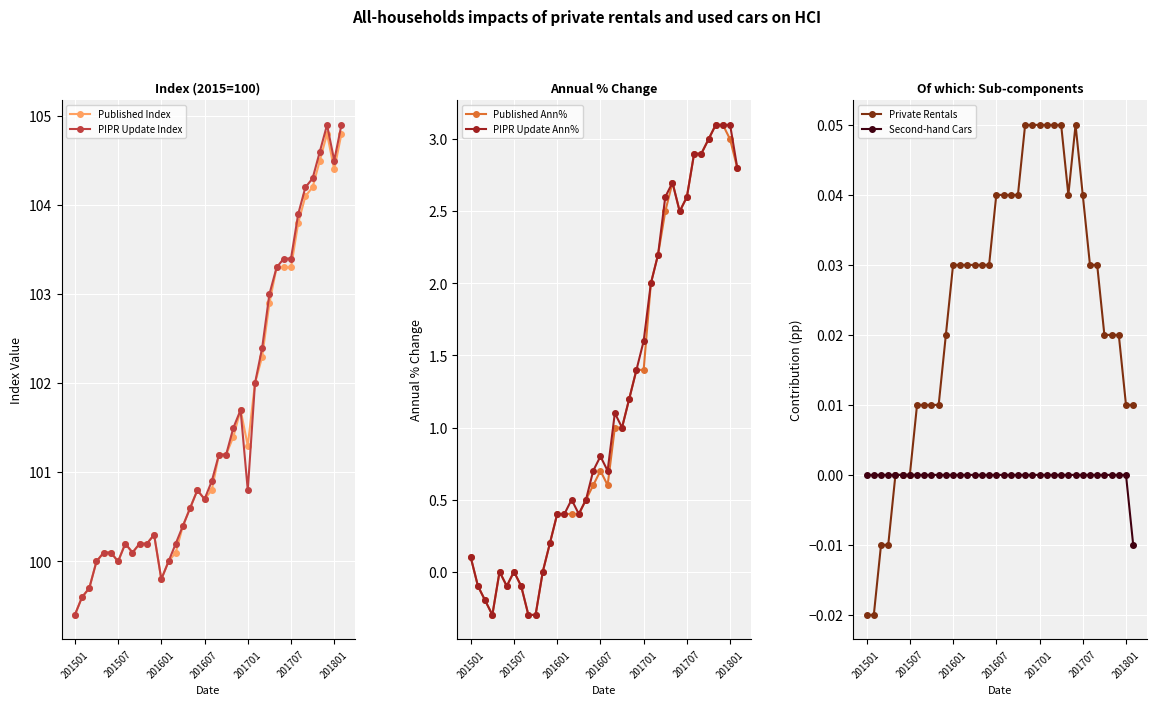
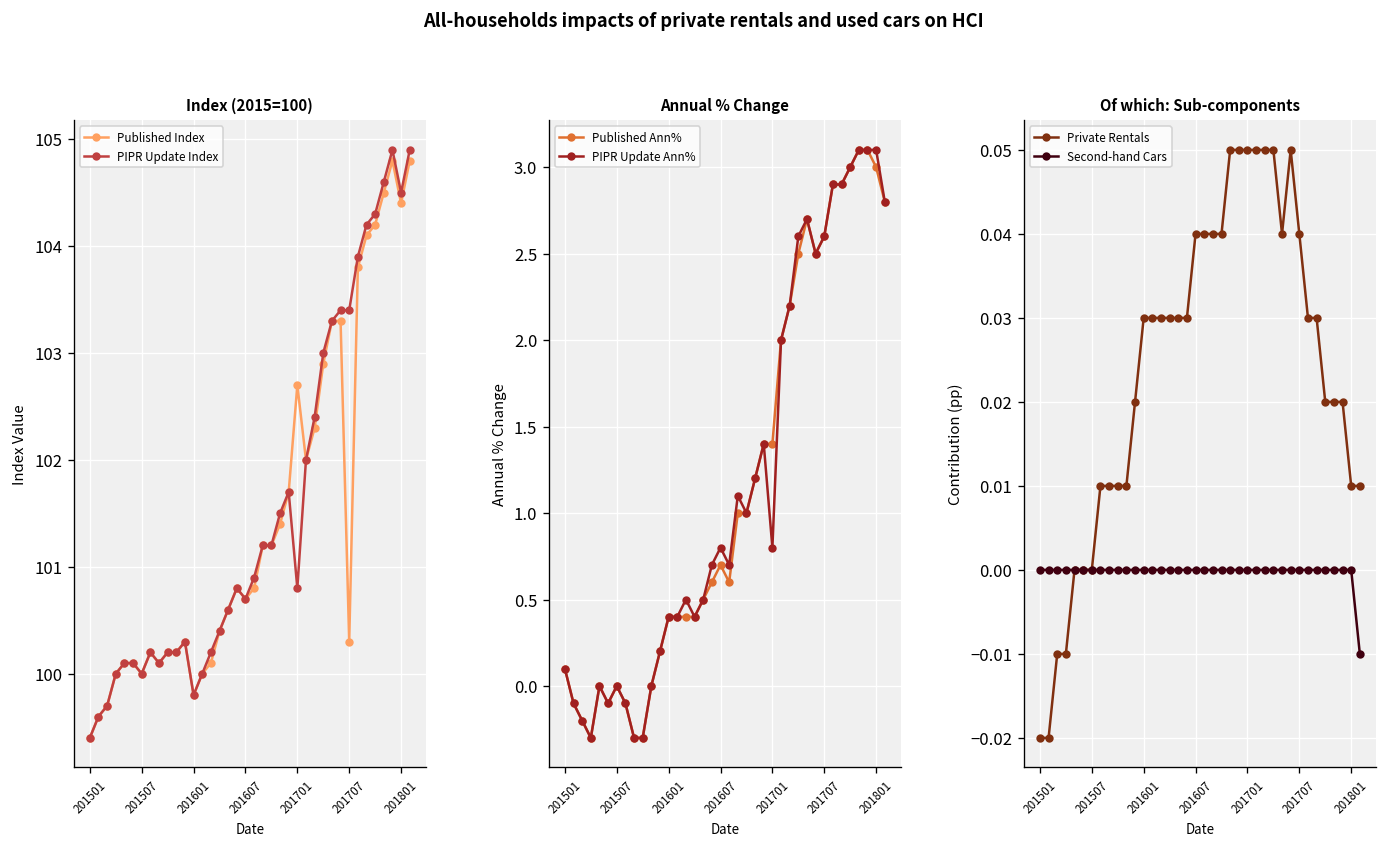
Index (2015=100), Published Index, 201701: 101.3 -> 102.7
Index (2015=100), Published Index, 201707: 103.3 -> 100.3
Annual % Change, PIPR Update Ann%, 201701: 1.6 -> 0.8
